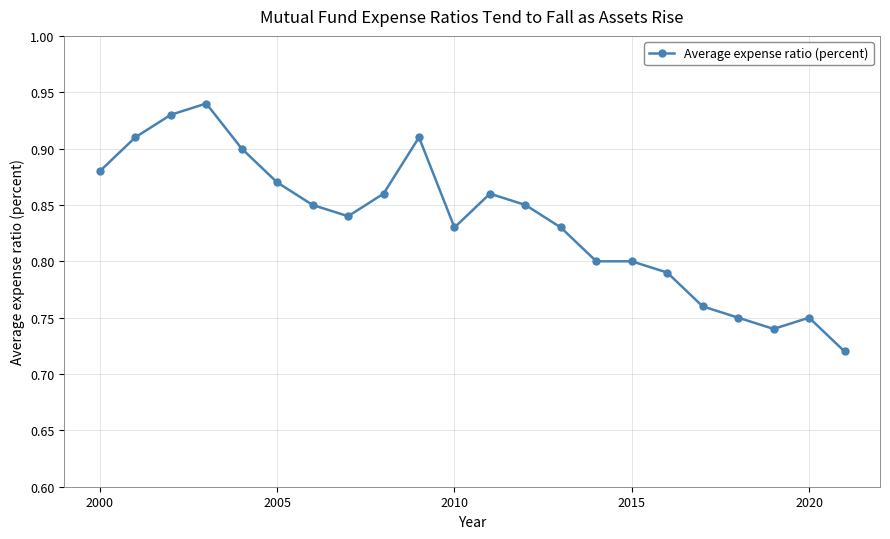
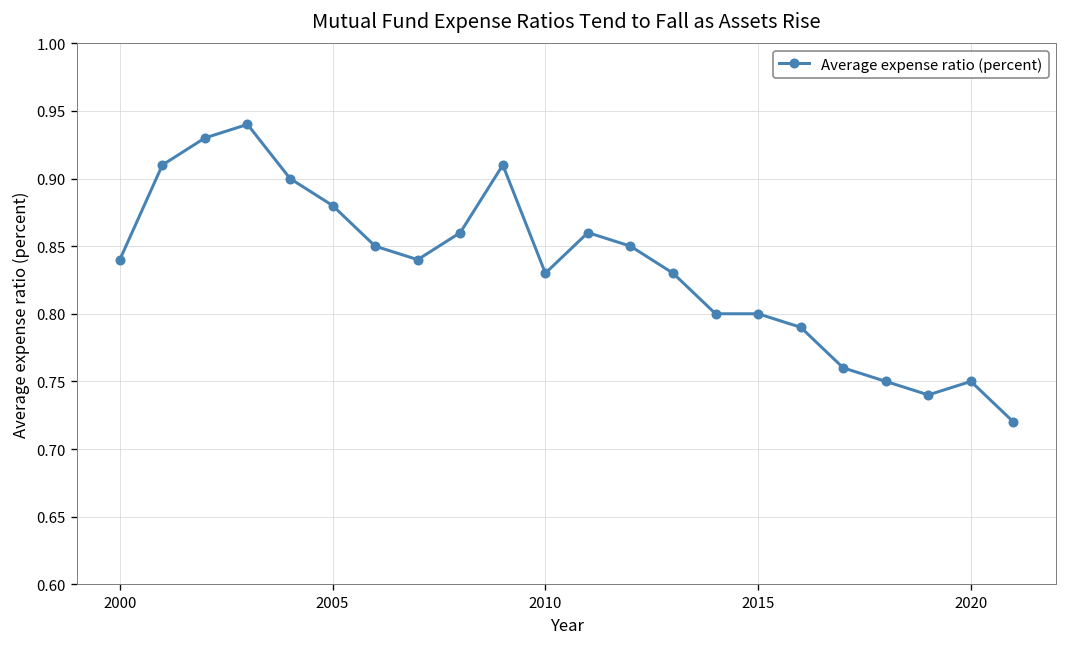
2000: 0.88 -> 0.84
2005: 0.87 -> 0.88
